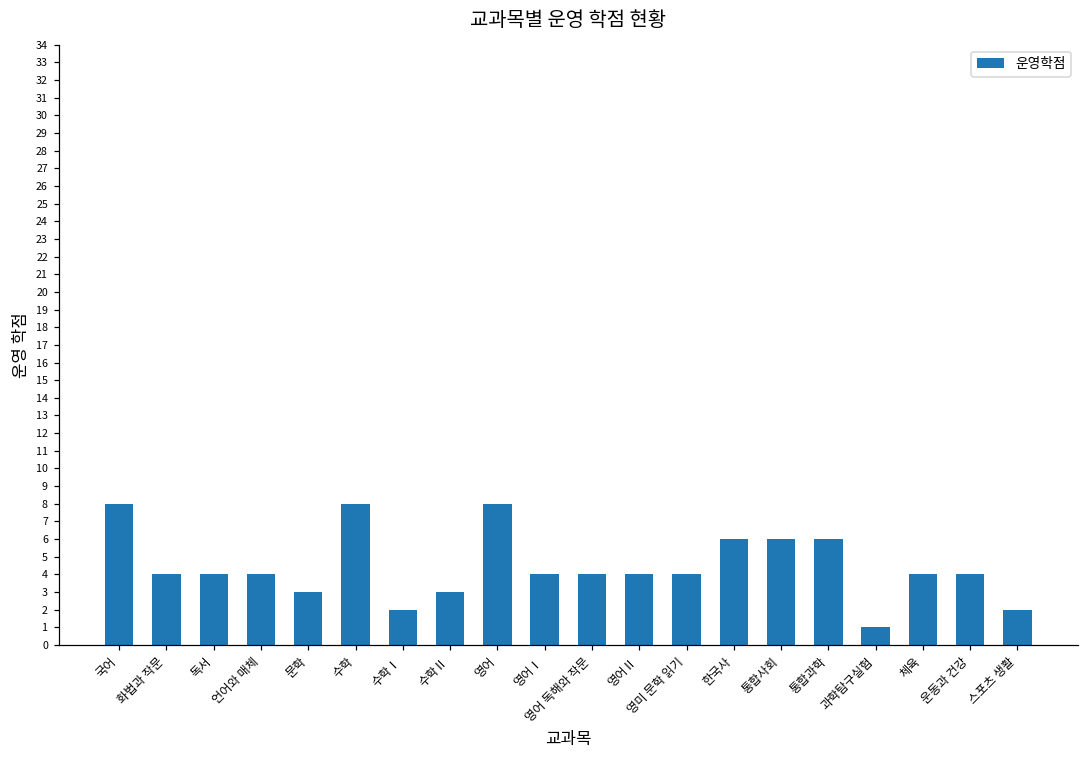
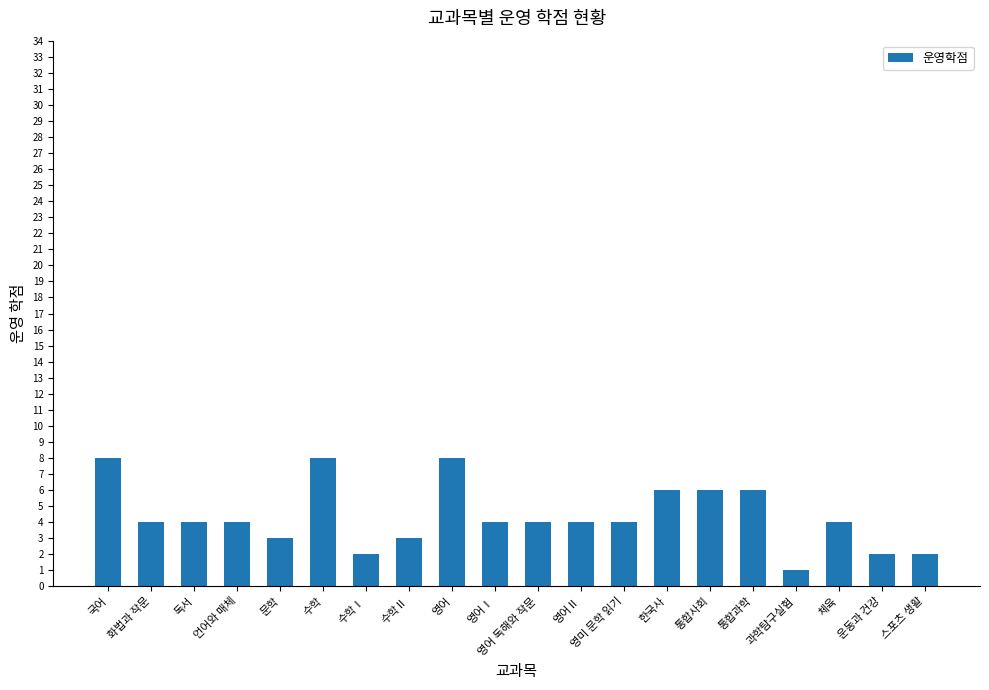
운동과 건강: 4 -> 2
